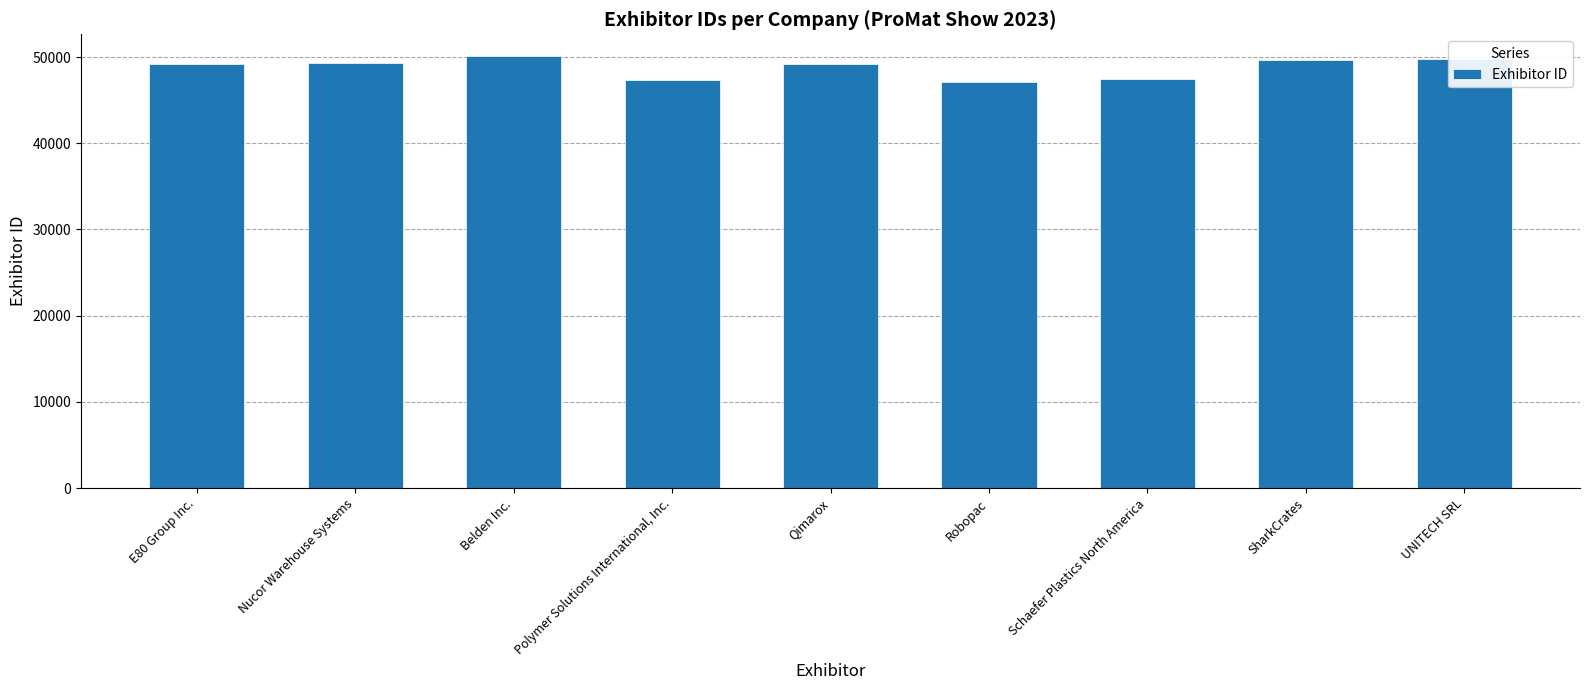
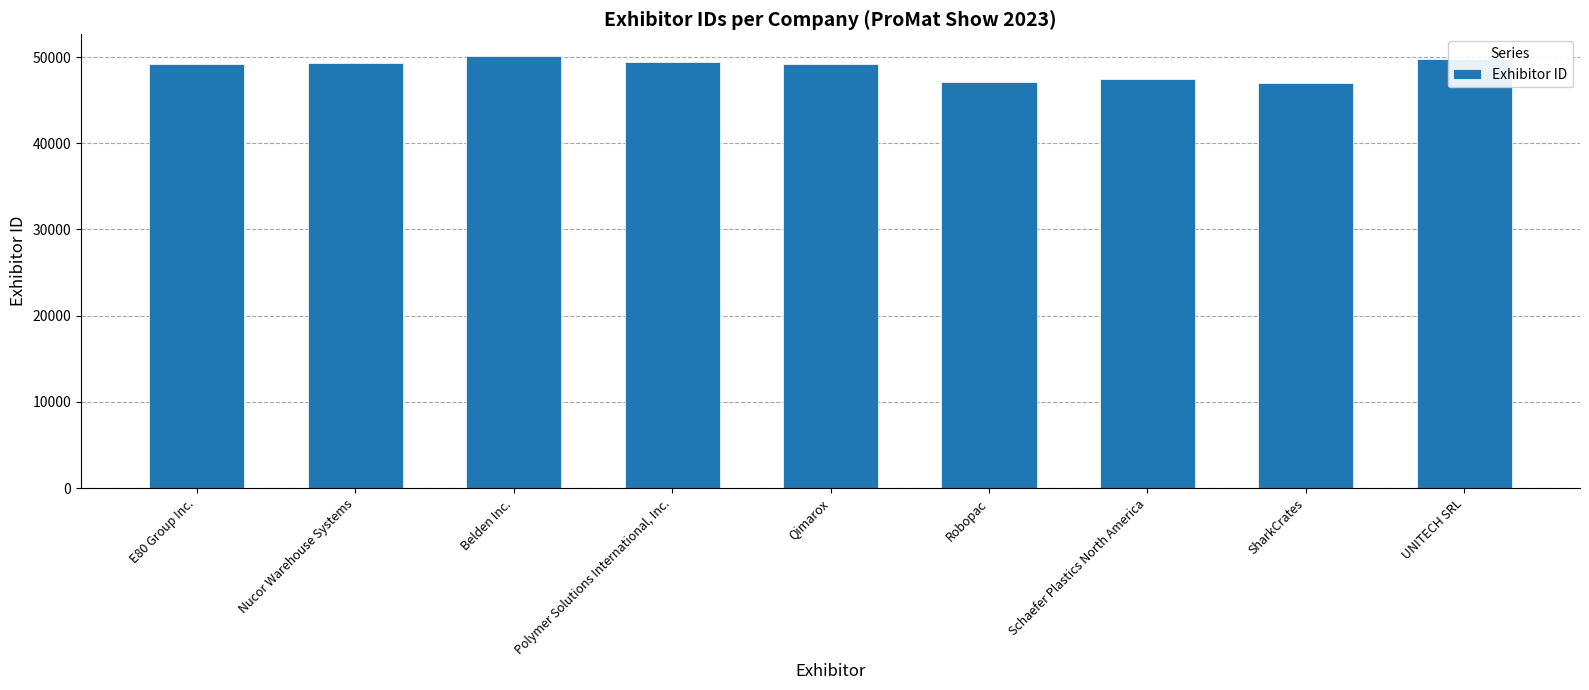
Polymer Solutions International, Inc.: 47000 -> 49000
SharkCrates: 50000 -> 47000
